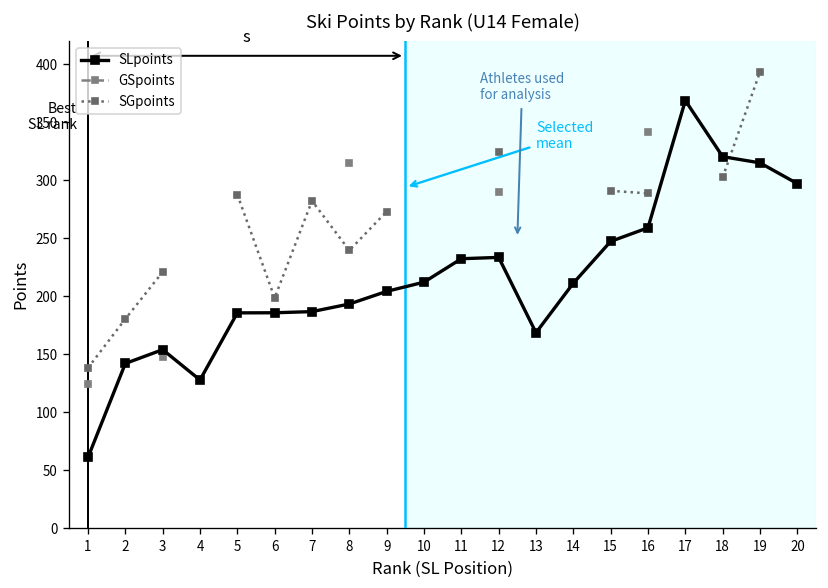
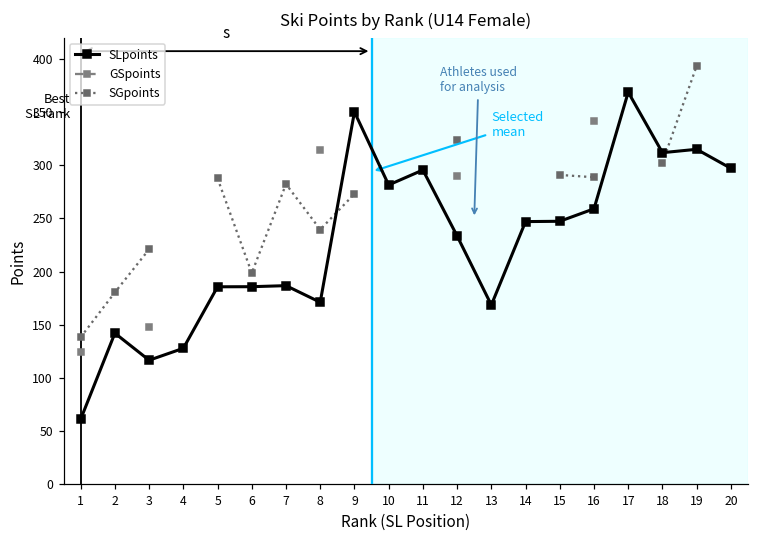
SLpoints, 3: 150 -> 120
SLpoints, 8: 190 -> 170
SLpoints, 9: 200 -> 350
SLpoints, 10: 210 -> 280
SLpoints, 11: 230 -> 300
SLpoints, 14: 210 -> 250
SLpoints, 18: 320 -> 310
